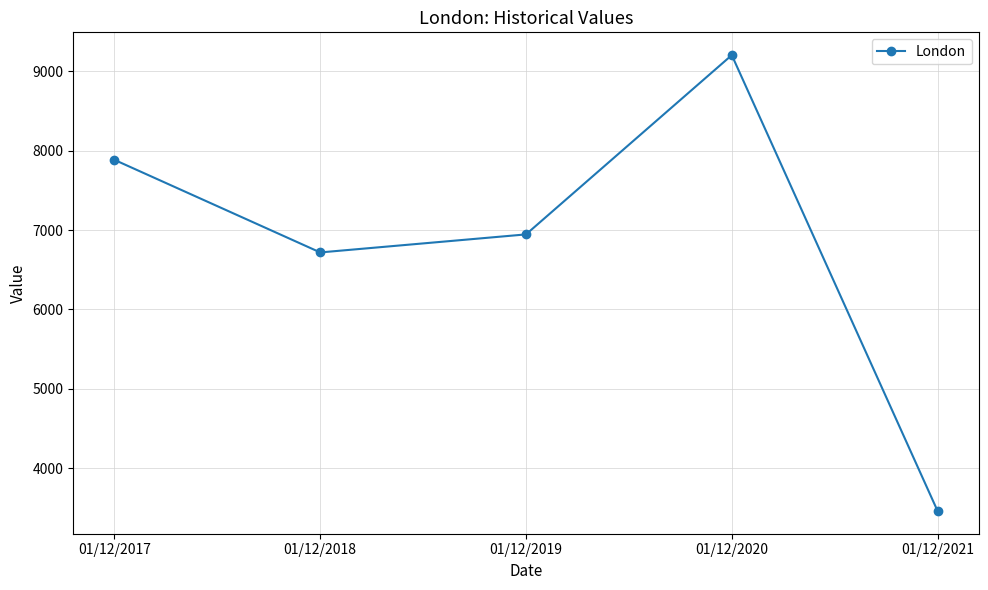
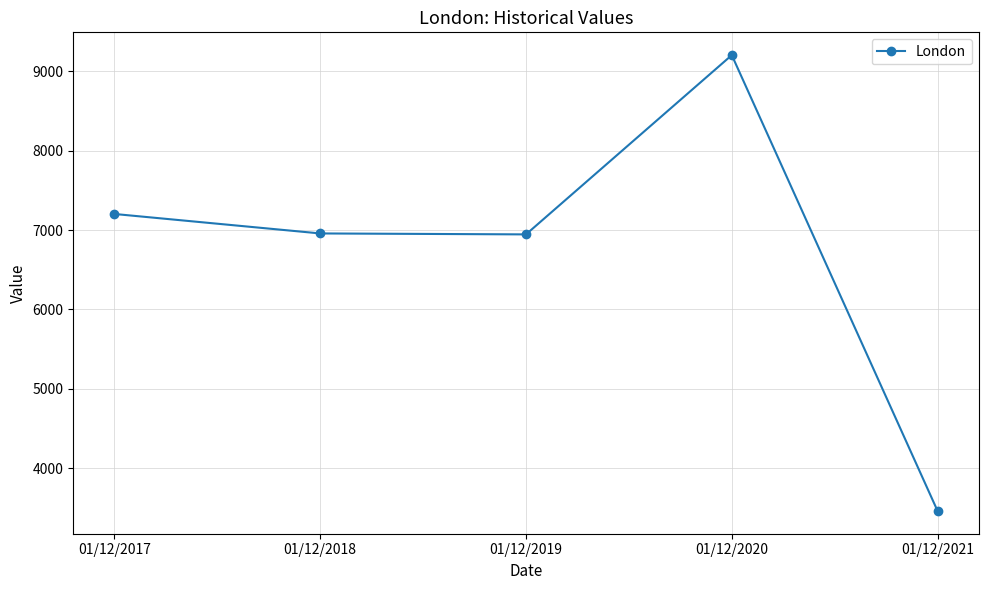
01/12/2017: 7900 -> 7200
01/12/2018: 6700 -> 7000
